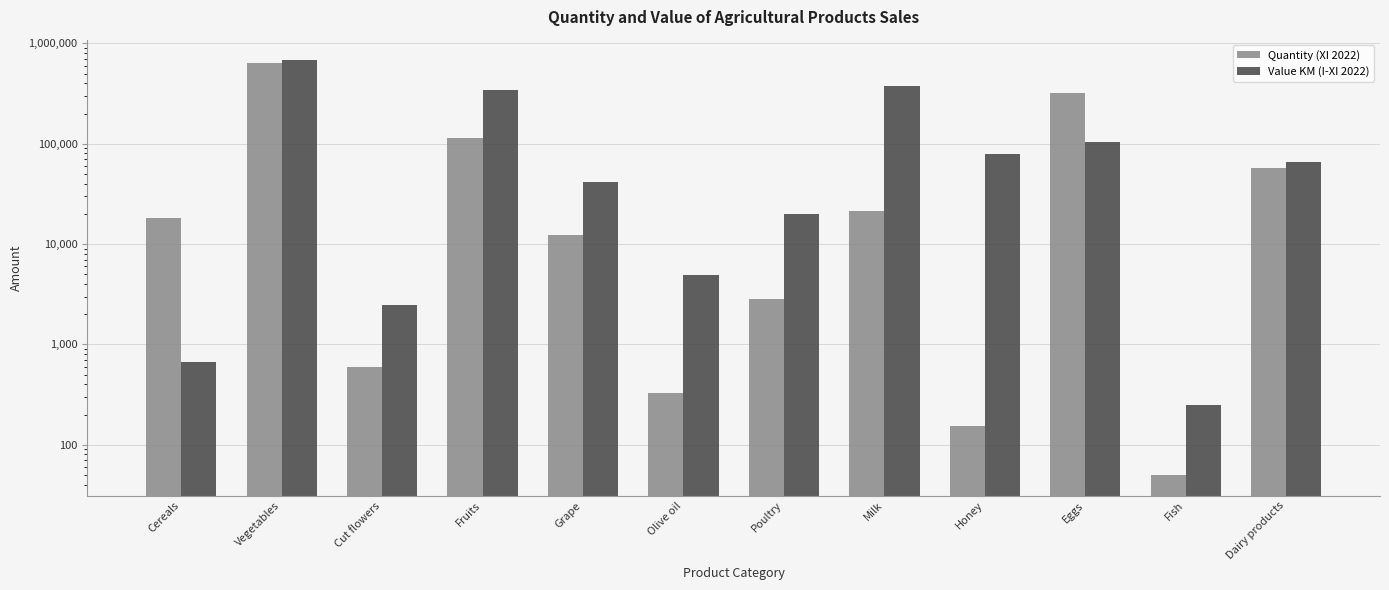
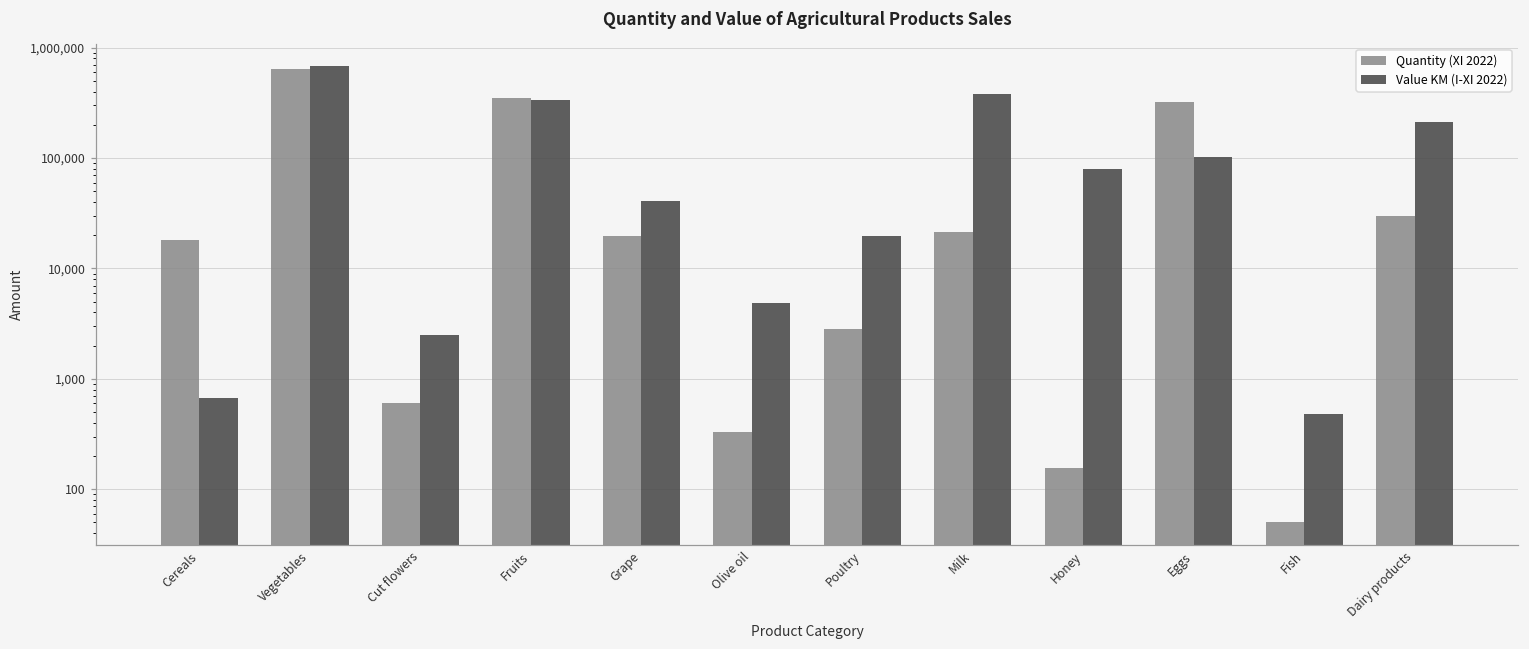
Quantity (XI 2022), Fruits: 110,000 -> 350,000
Quantity (XI 2022), Grape: 12,000 -> 20,000
Value KM (I-XI 2022), Fish: 250 -> 500
Quantity (XI 2022), Dairy products: 60,000 -> 30,000
Value KM (I-XI 2022), Dairy products: 70,000 -> 210,000
